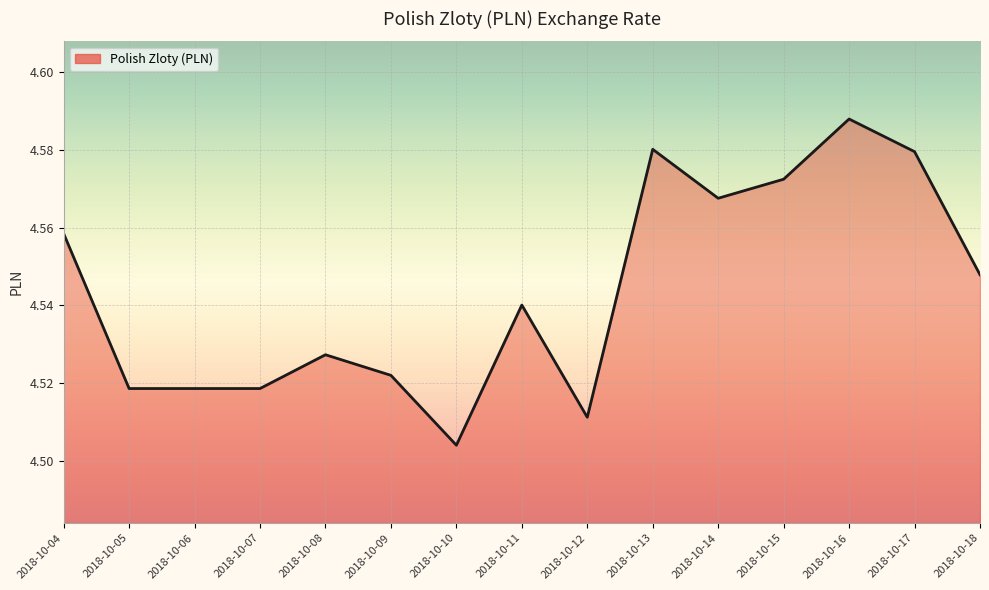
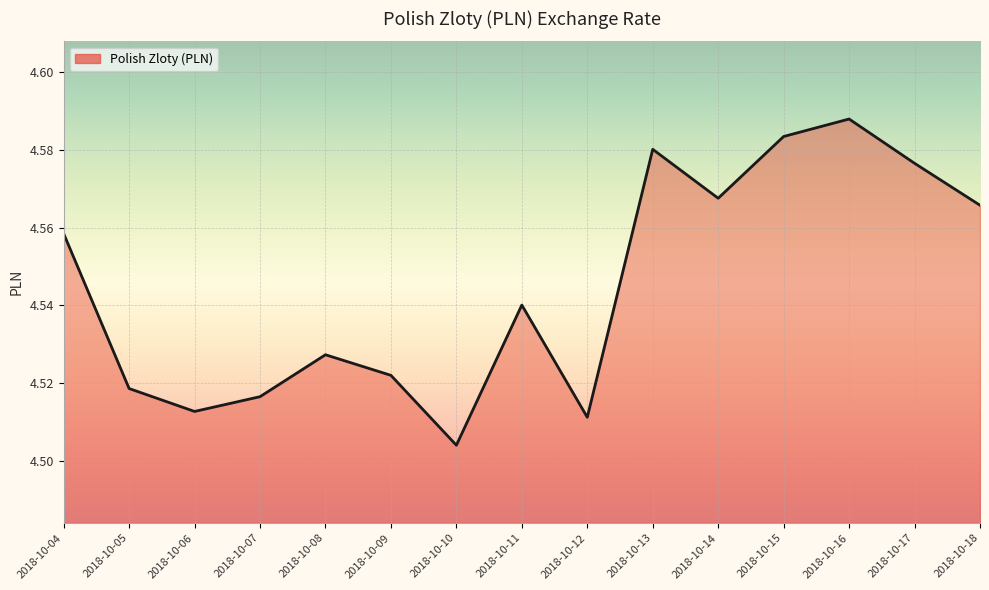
2018-10-06: 4.519 -> 4.513
2018-10-07: 4.519 -> 4.517
2018-10-15: 4.573 -> 4.584
2018-10-17: 4.580 -> 4.577
2018-10-18: 4.548 -> 4.566
